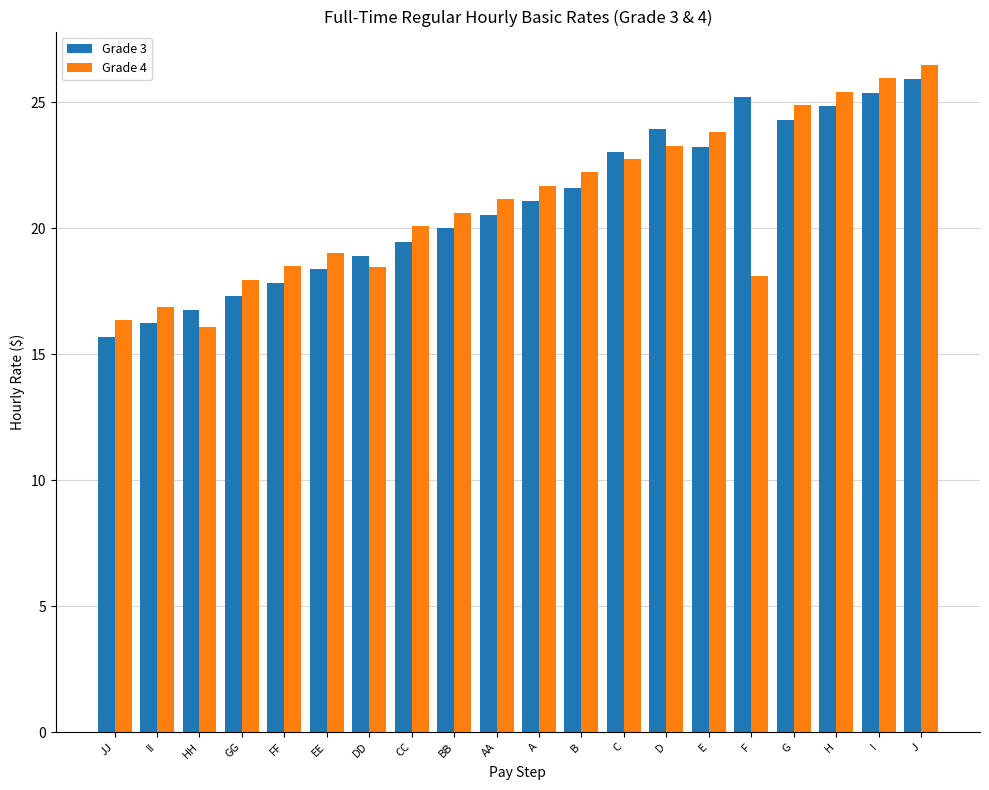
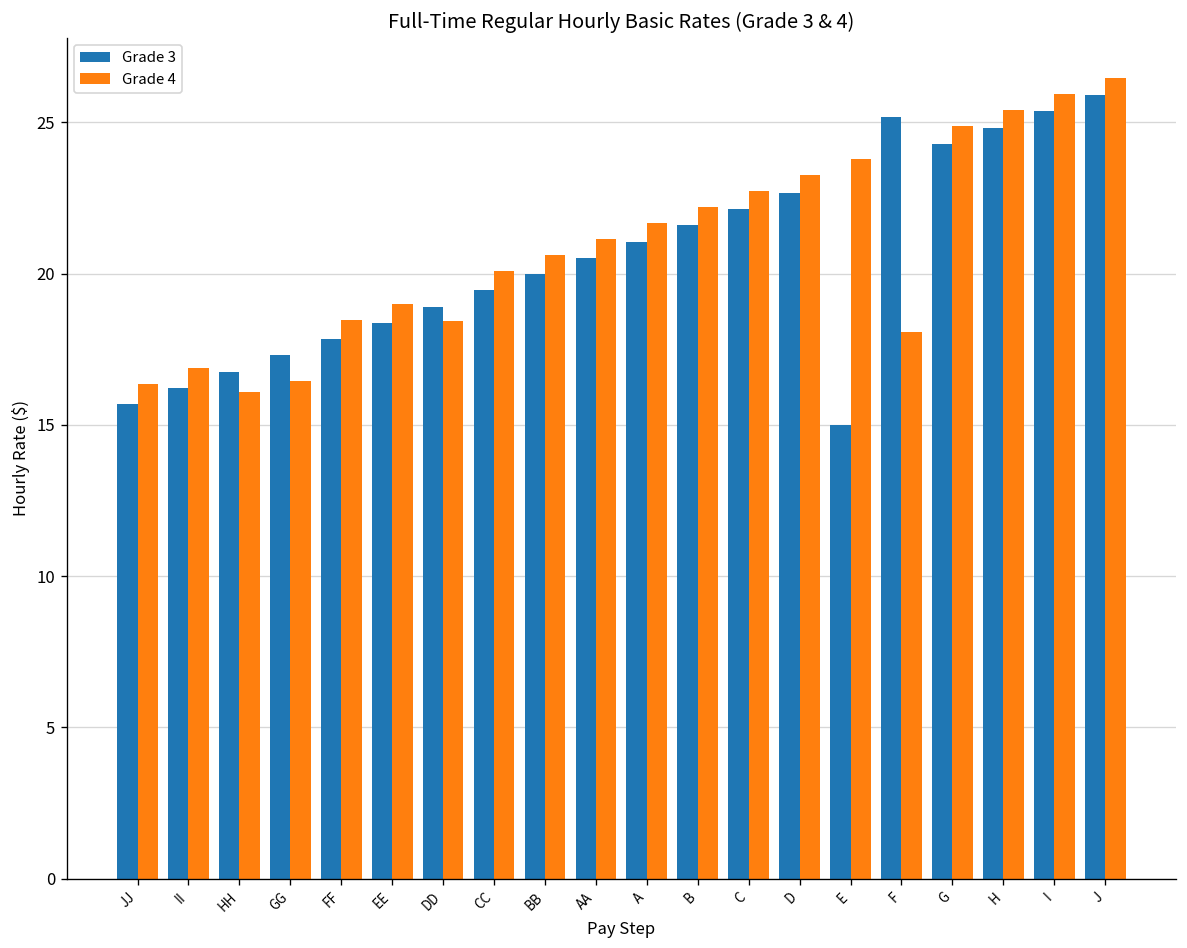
Grade 4, GG: 17.9 -> 16.5
Grade 3, C: 23.0 -> 22.1
Grade 3, D: 23.9 -> 22.7
Grade 3, E: 23.2 -> 15.0
